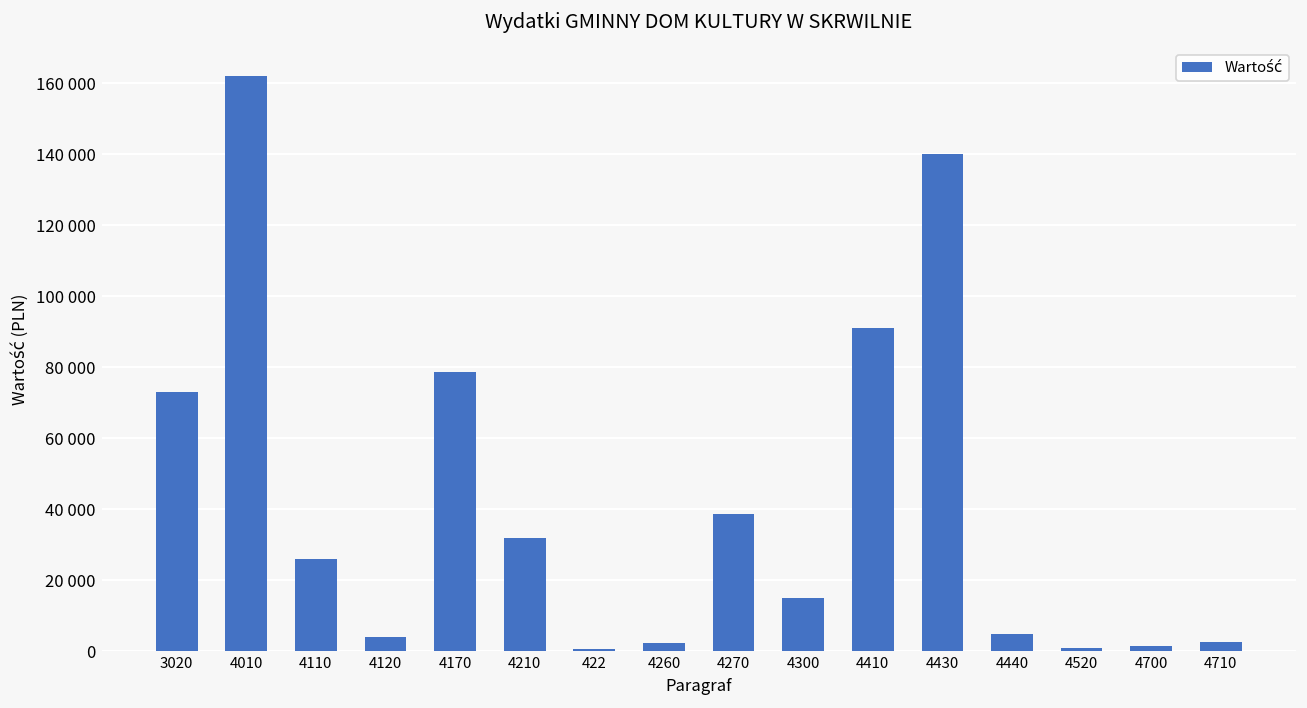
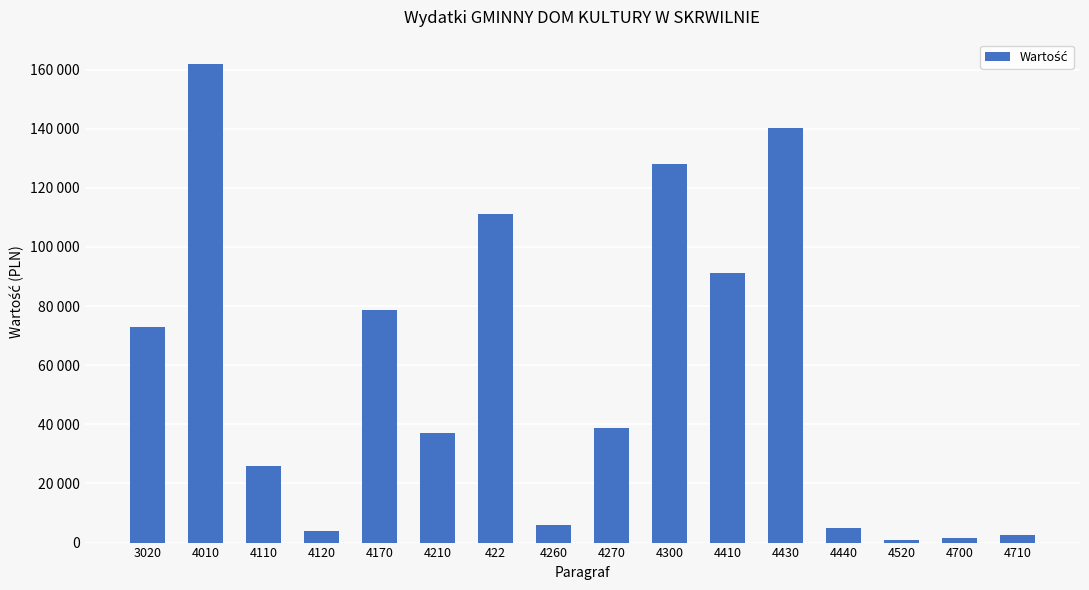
4210: 32000 -> 37000
422: 1000 -> 111000
4260: 2000 -> 6000
4300: 15000 -> 128000
